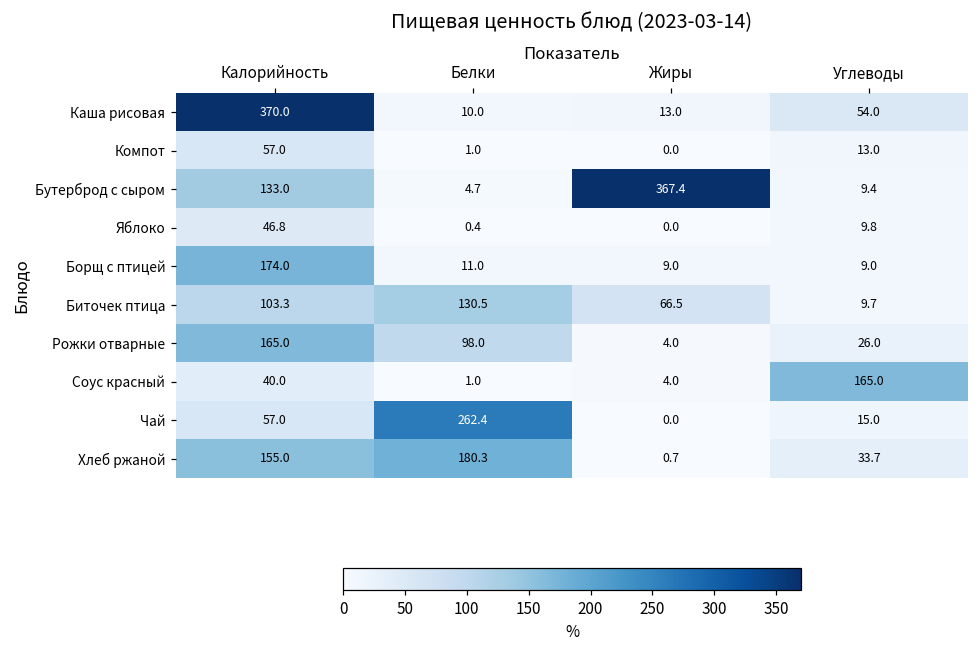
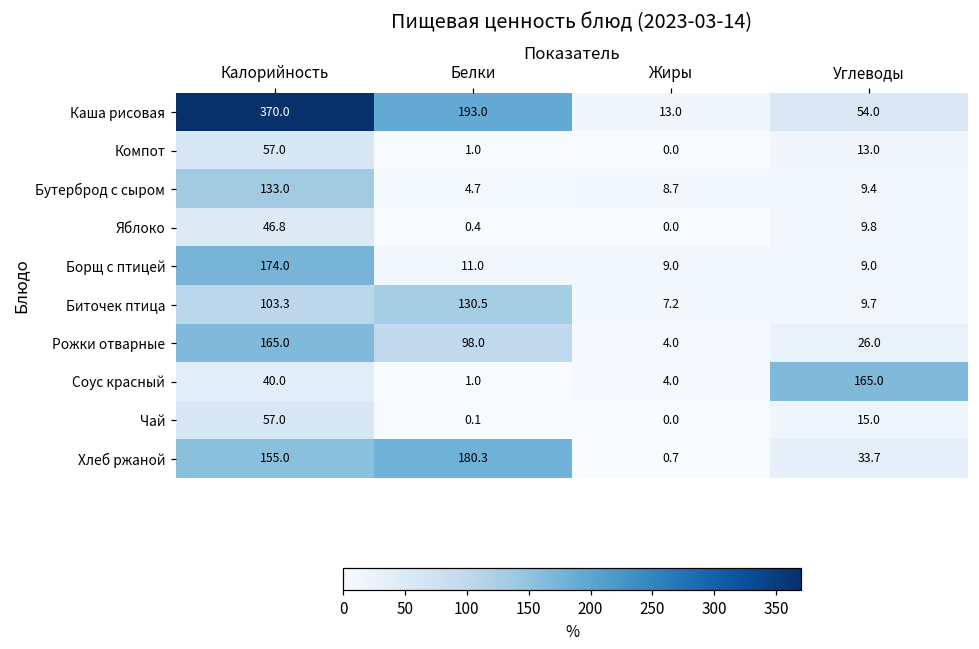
Каша рисовая, Белки: 10.0 -> 193.0
Бутерброд с сыром, Жиры: 367.4 -> 8.7
Биточек птица, Жиры: 66.5 -> 7.2
Чай, Белки: 262.4 -> 0.1
